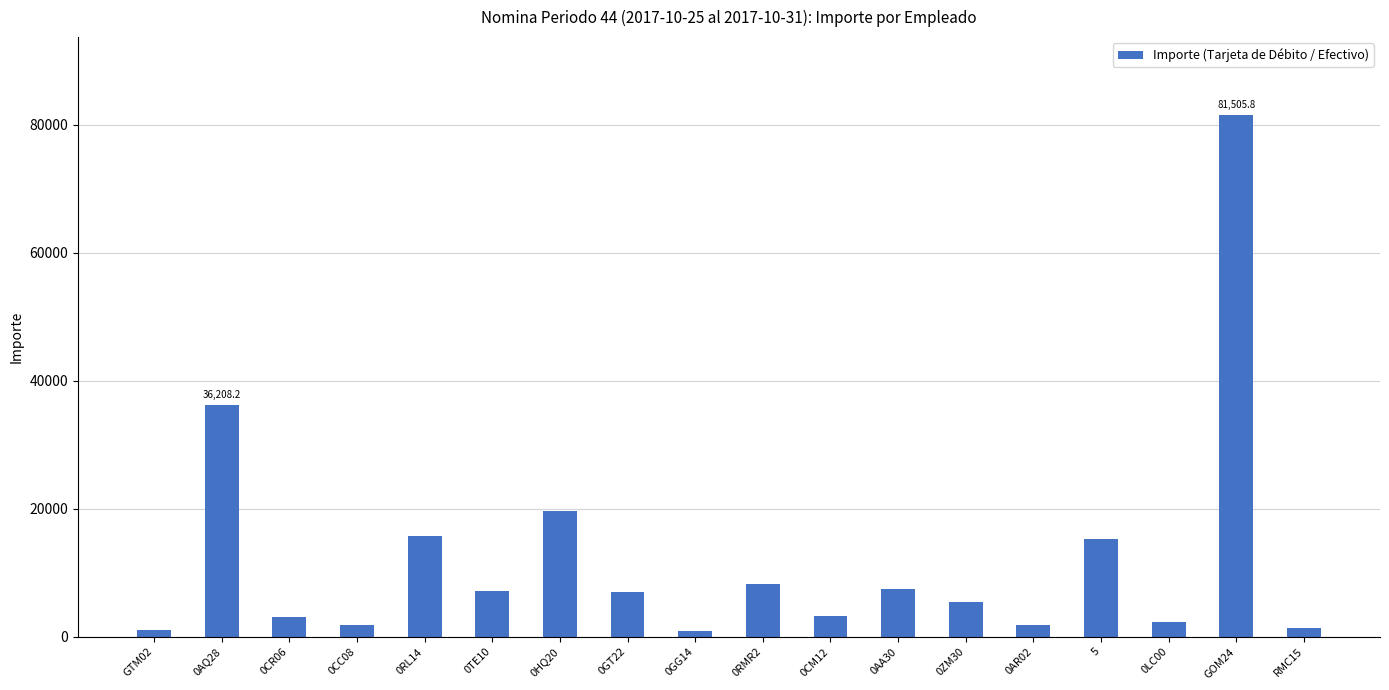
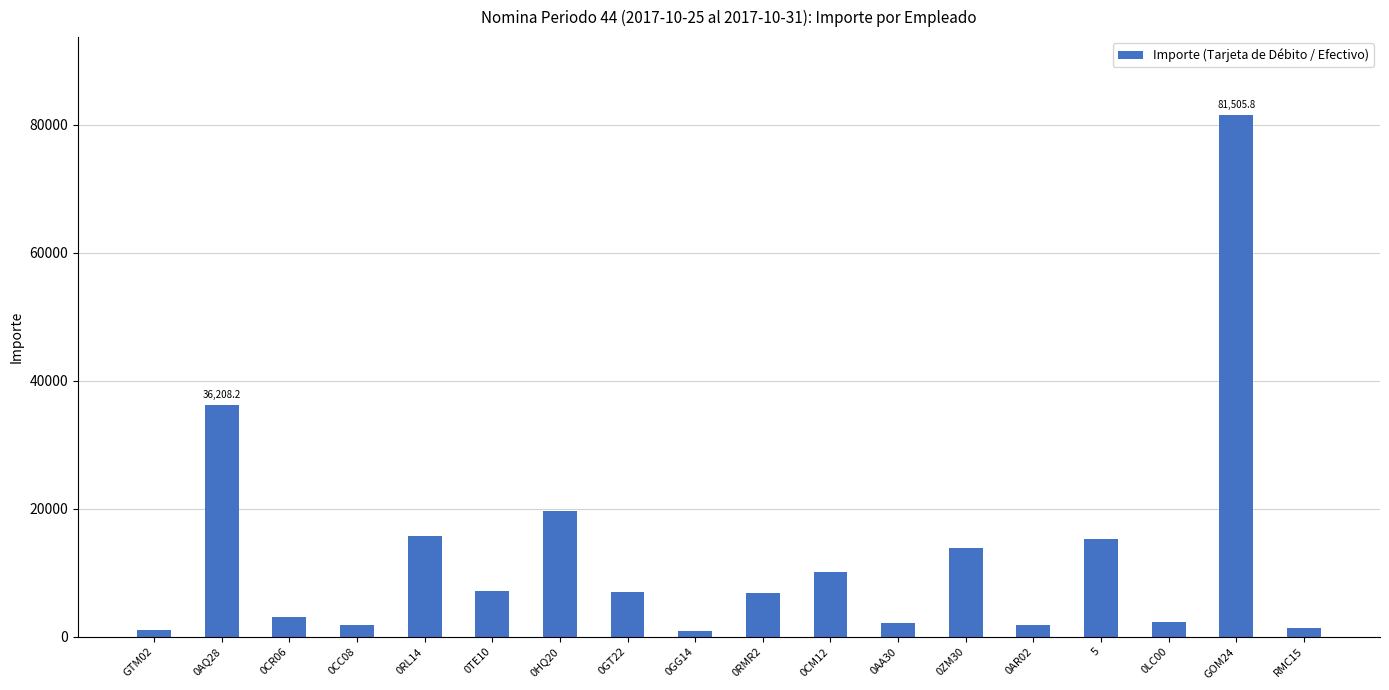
0RMR2: 8000 -> 7000
0CM12: 3000 -> 10000
0AA30: 7000 -> 2000
0ZM30: 5000 -> 14000
